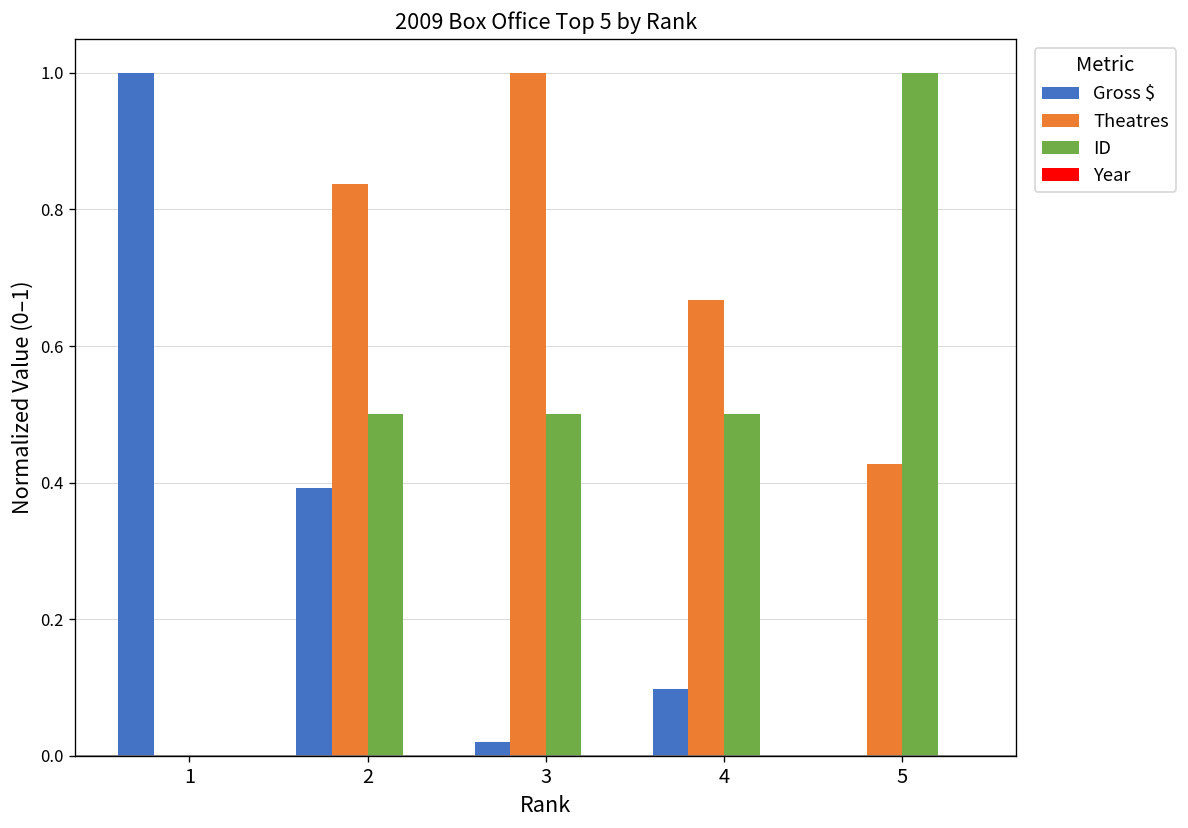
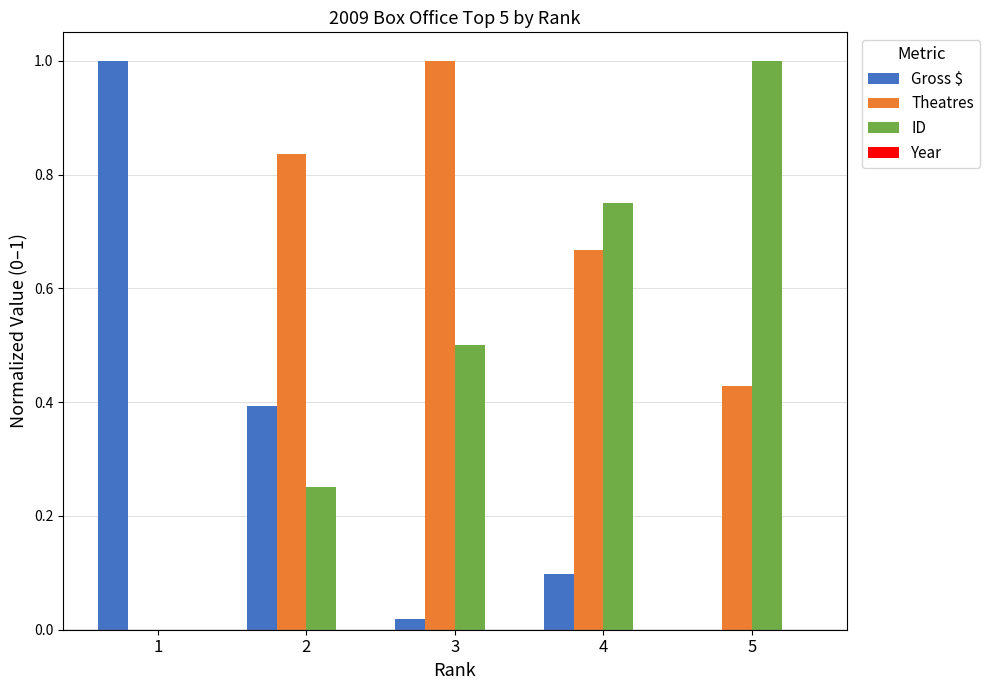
ID, 2: 0.50 -> 0.25
ID, 4: 0.50 -> 0.75
